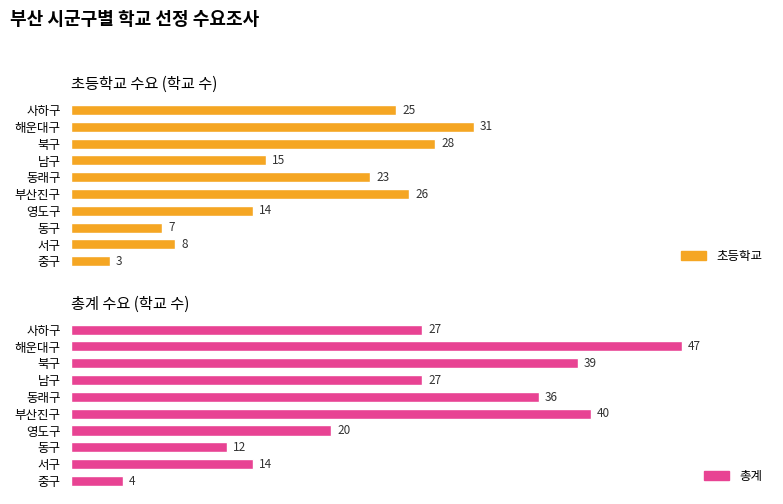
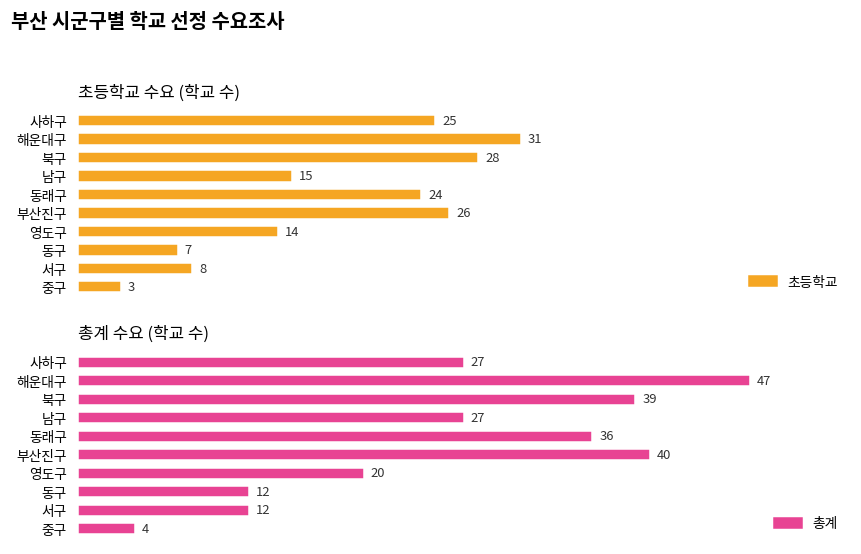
초등학교 수요 (학교 수), 동래구: 23 -> 24
총계 수요 (학교 수), 서구: 14 -> 12
